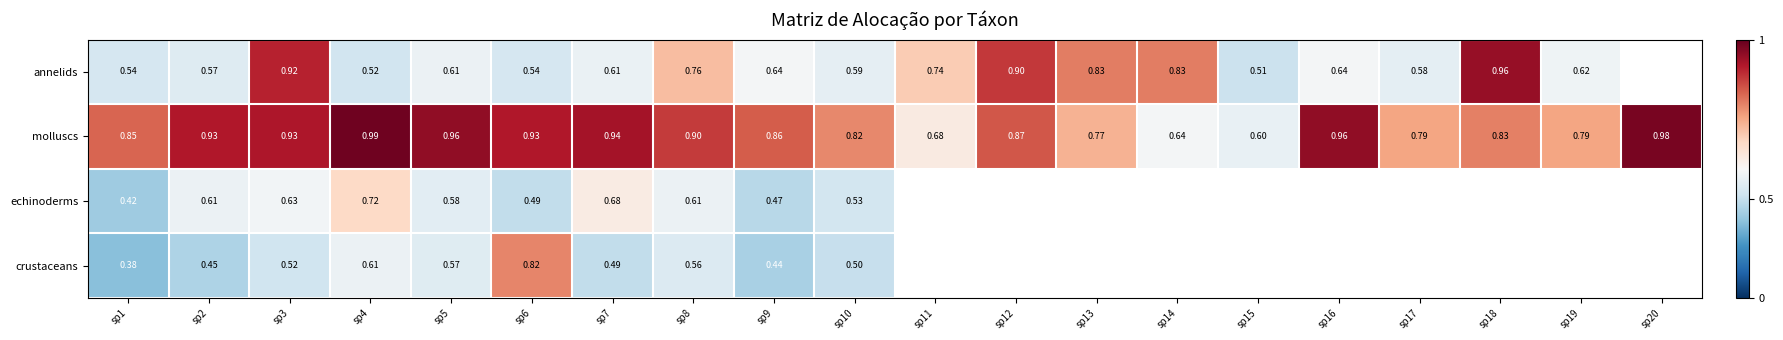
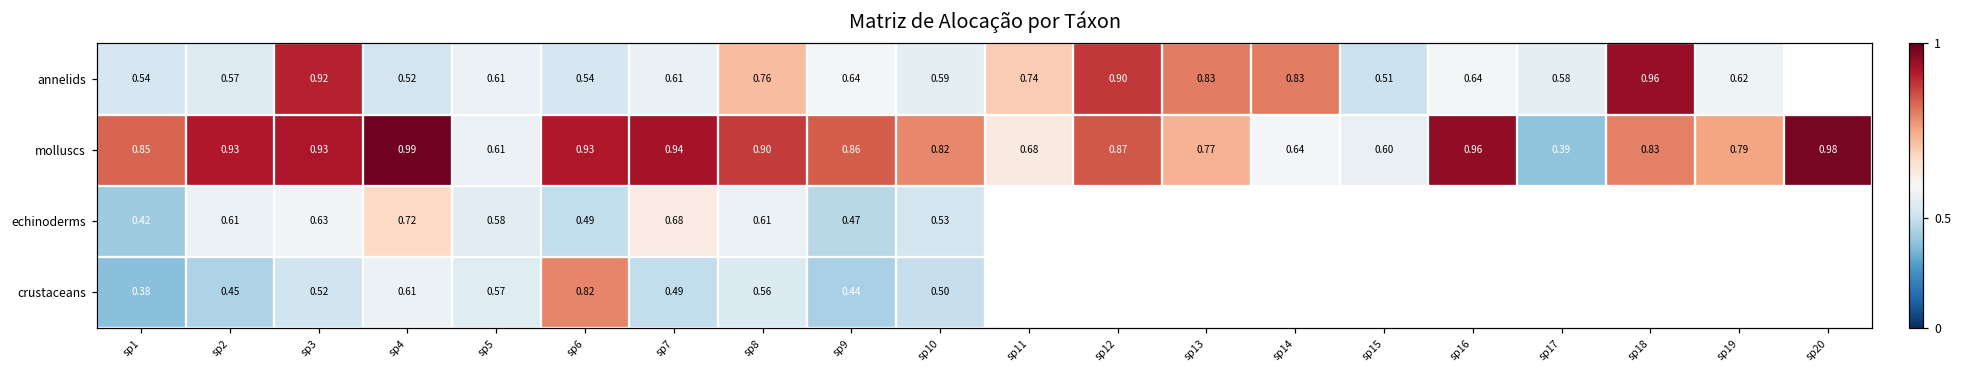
molluscs, sp5: 0.96 -> 0.61
molluscs, sp17: 0.79 -> 0.39
